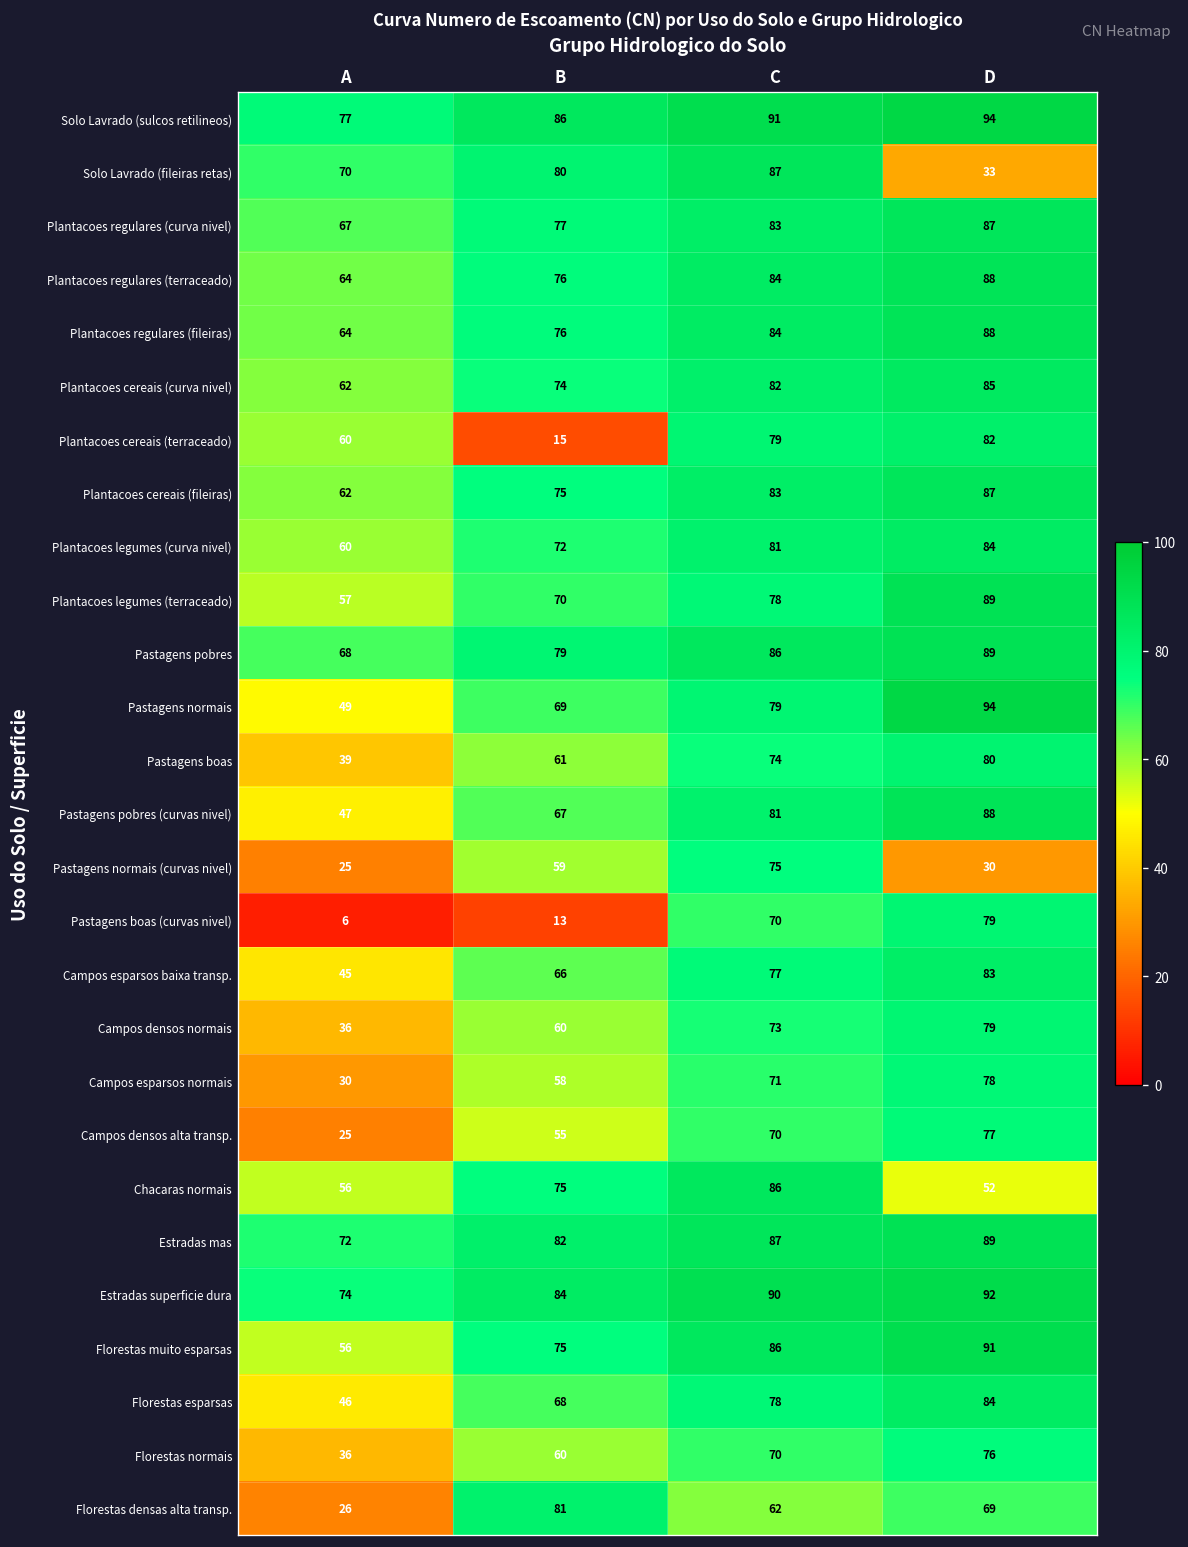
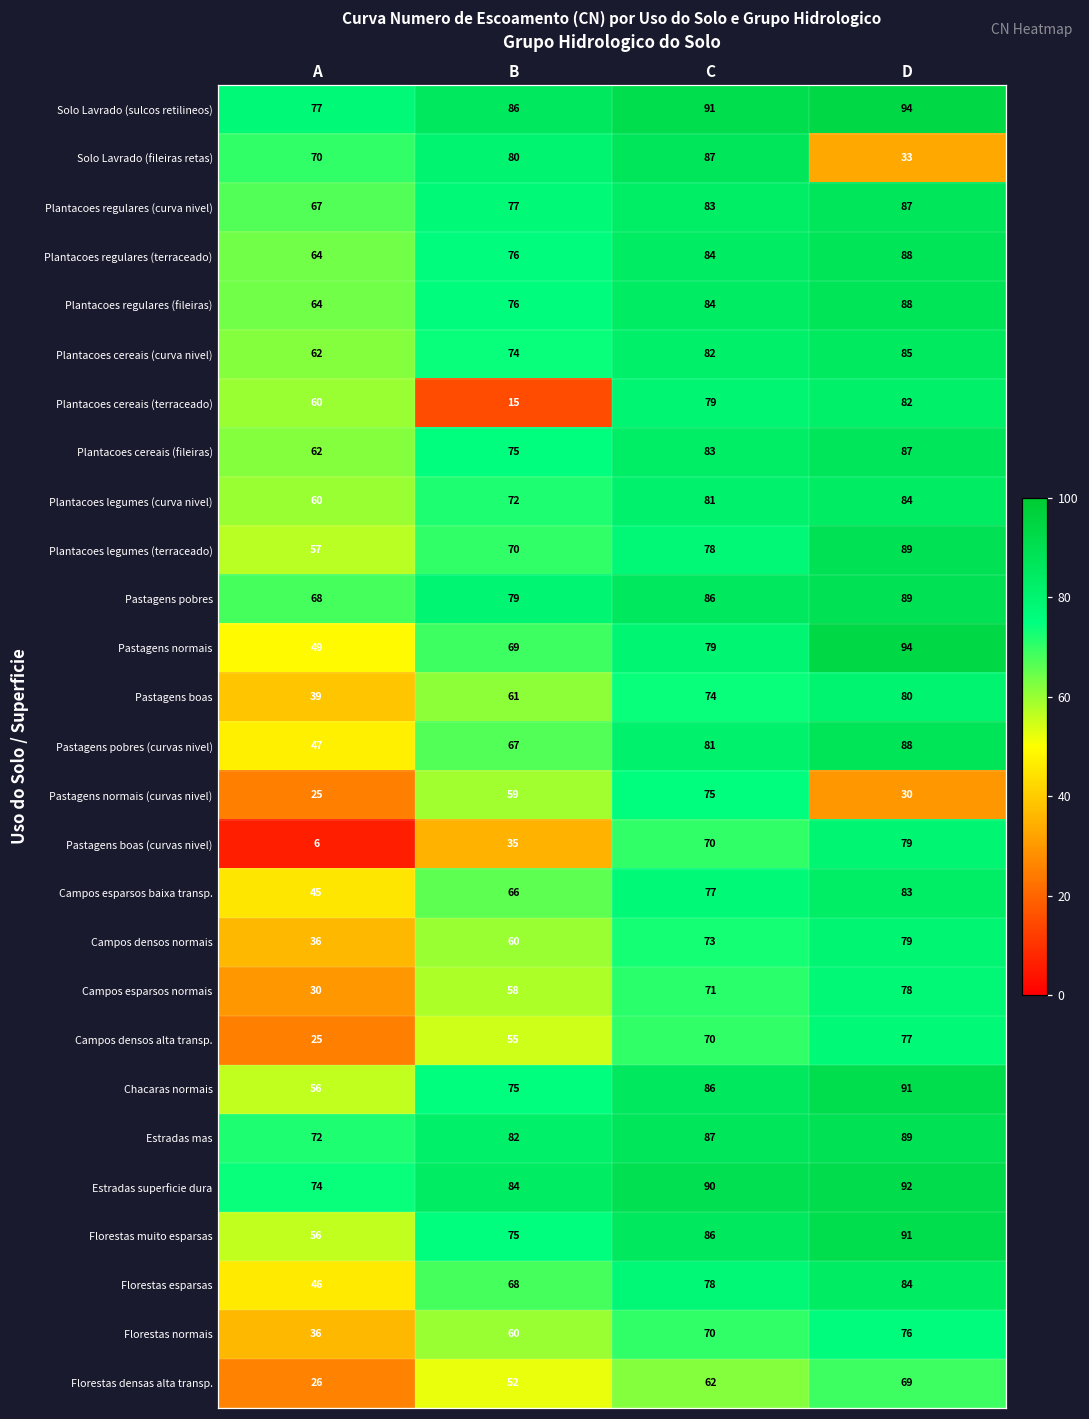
Pastagens boas (curvas nivel), B: 13 -> 35
Chacaras normais, D: 52 -> 91
Florestas densas alta transp., B: 81 -> 52
